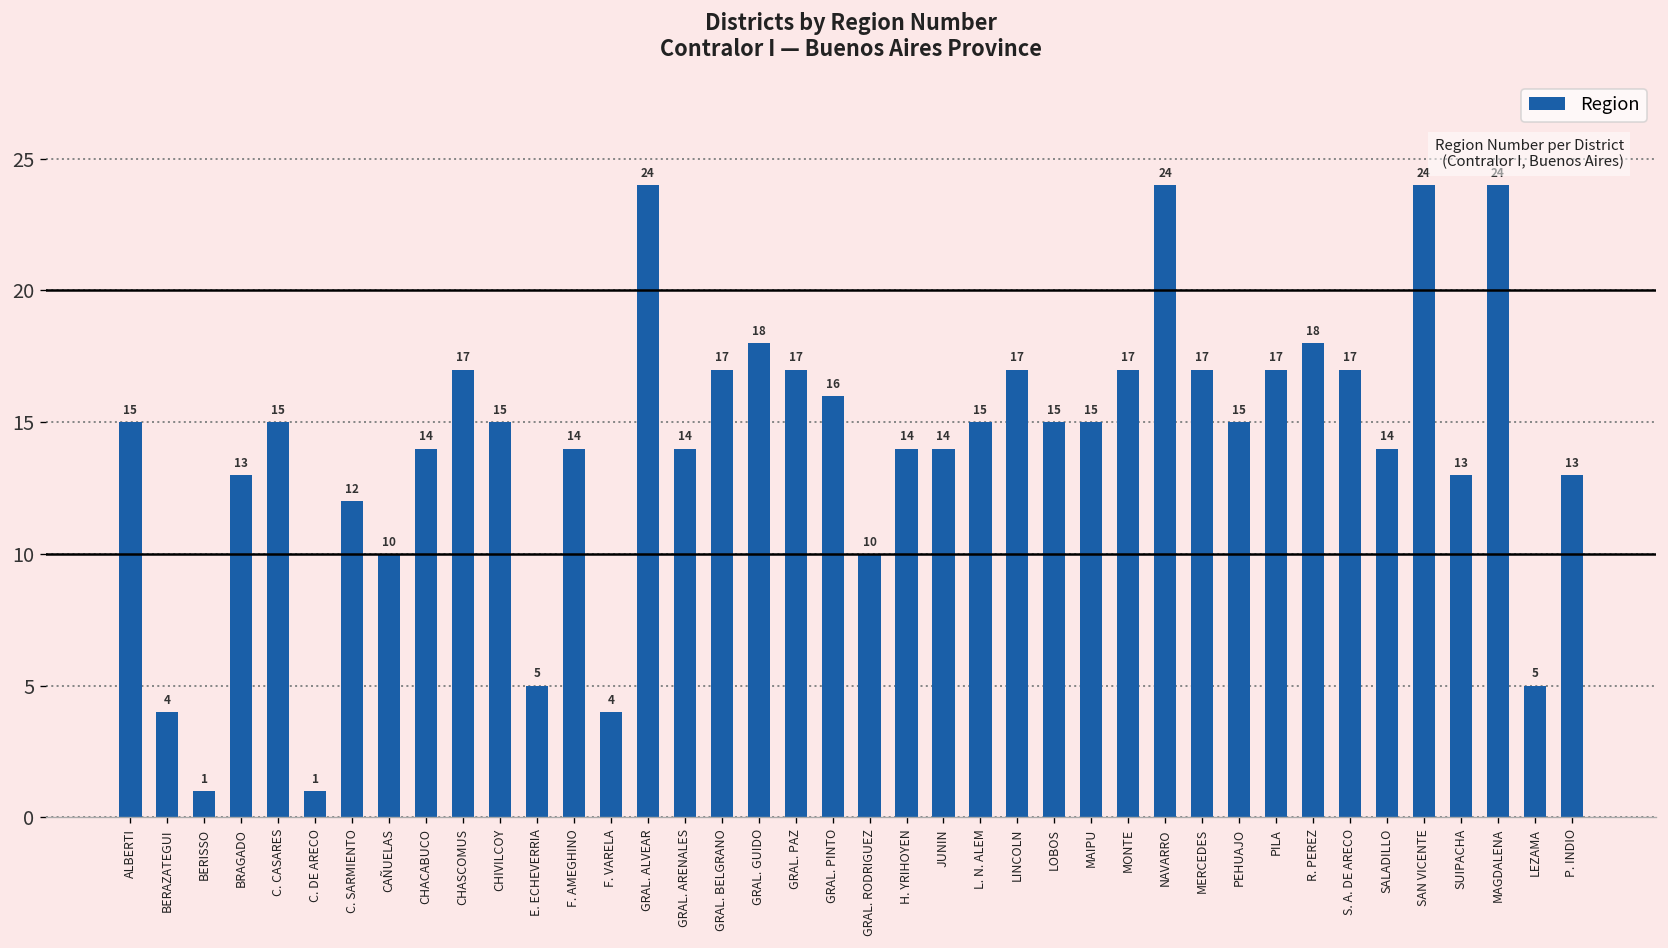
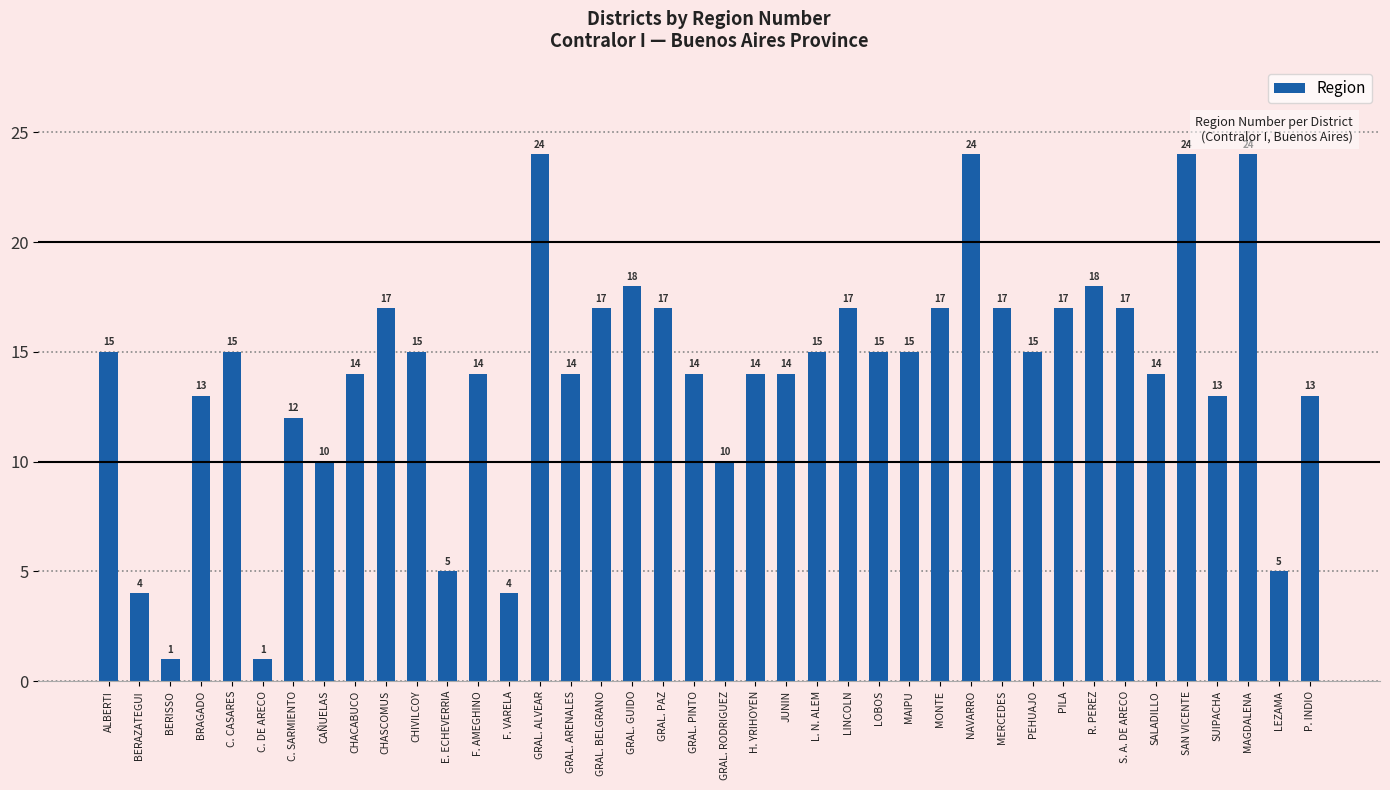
GRAL. PINTO: 16 -> 14
